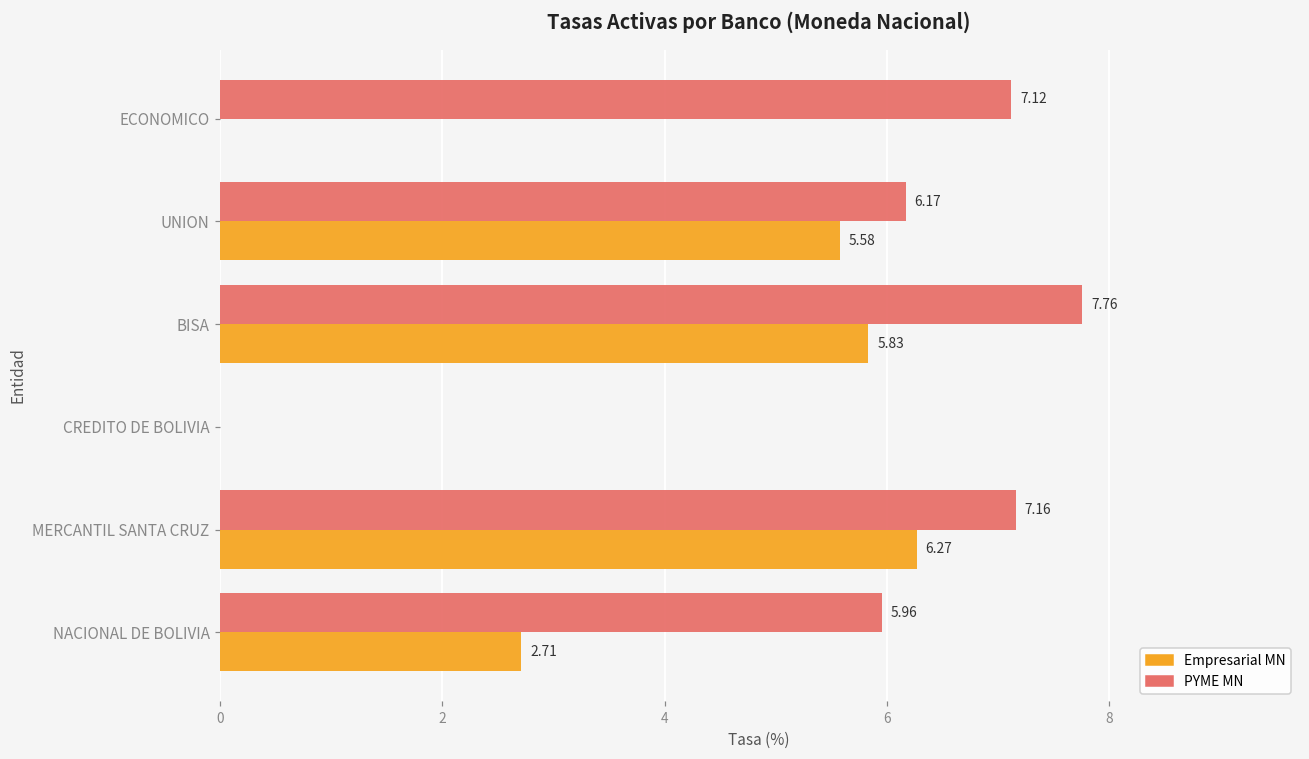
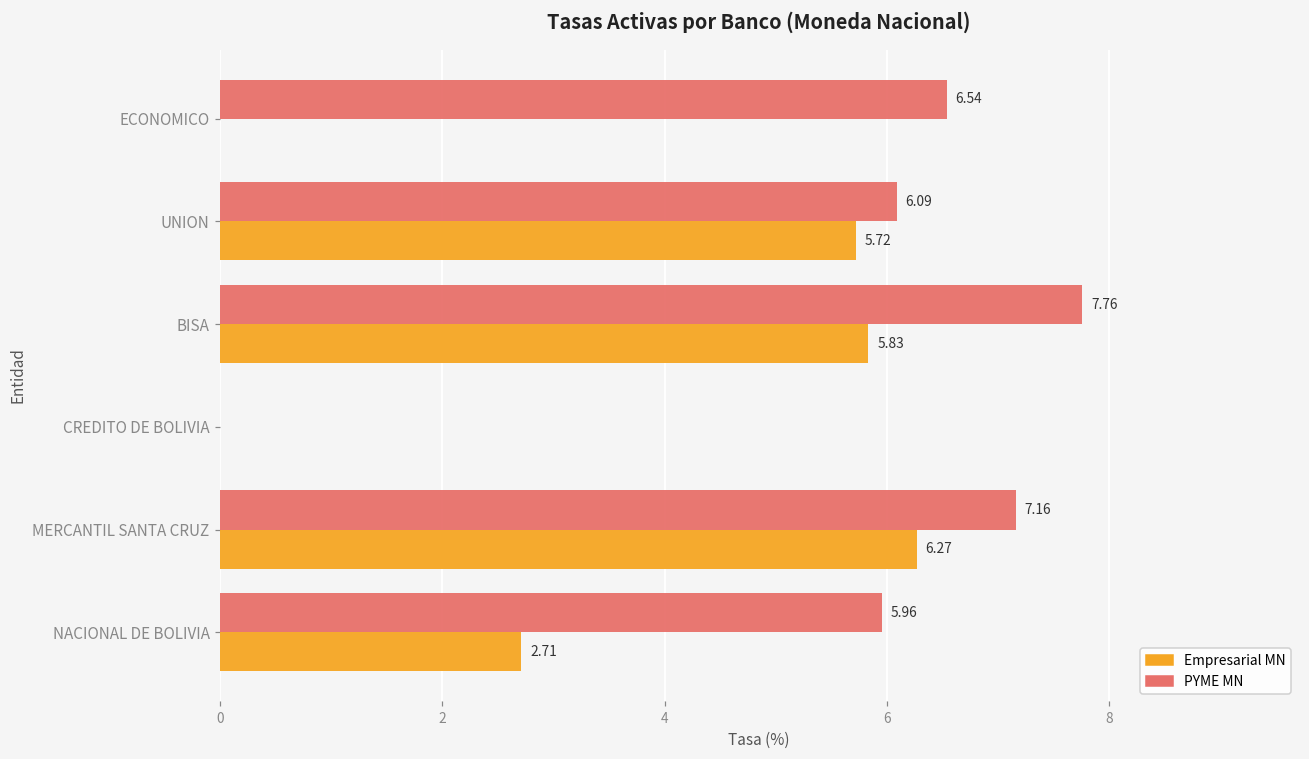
PYME MN, ECONOMICO: 7.12 -> 6.54
PYME MN, UNION: 6.17 -> 6.09
Empresarial MN, UNION: 5.58 -> 5.72
